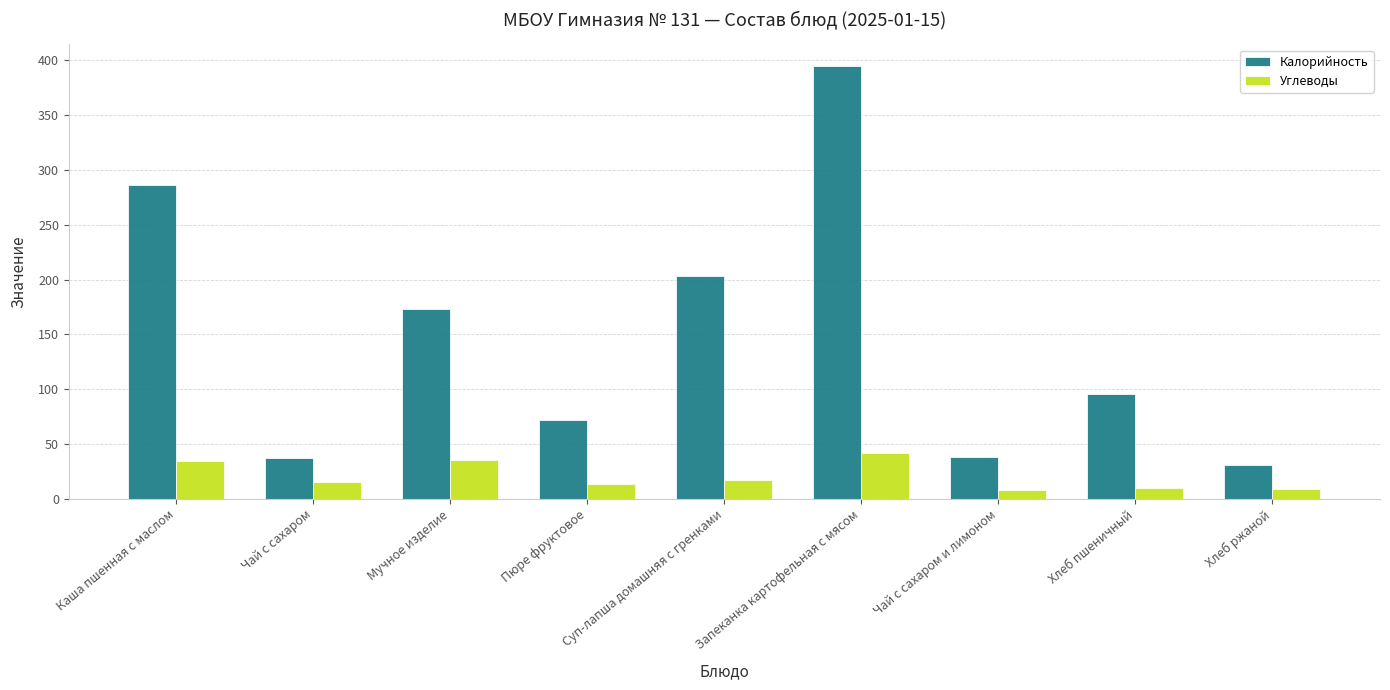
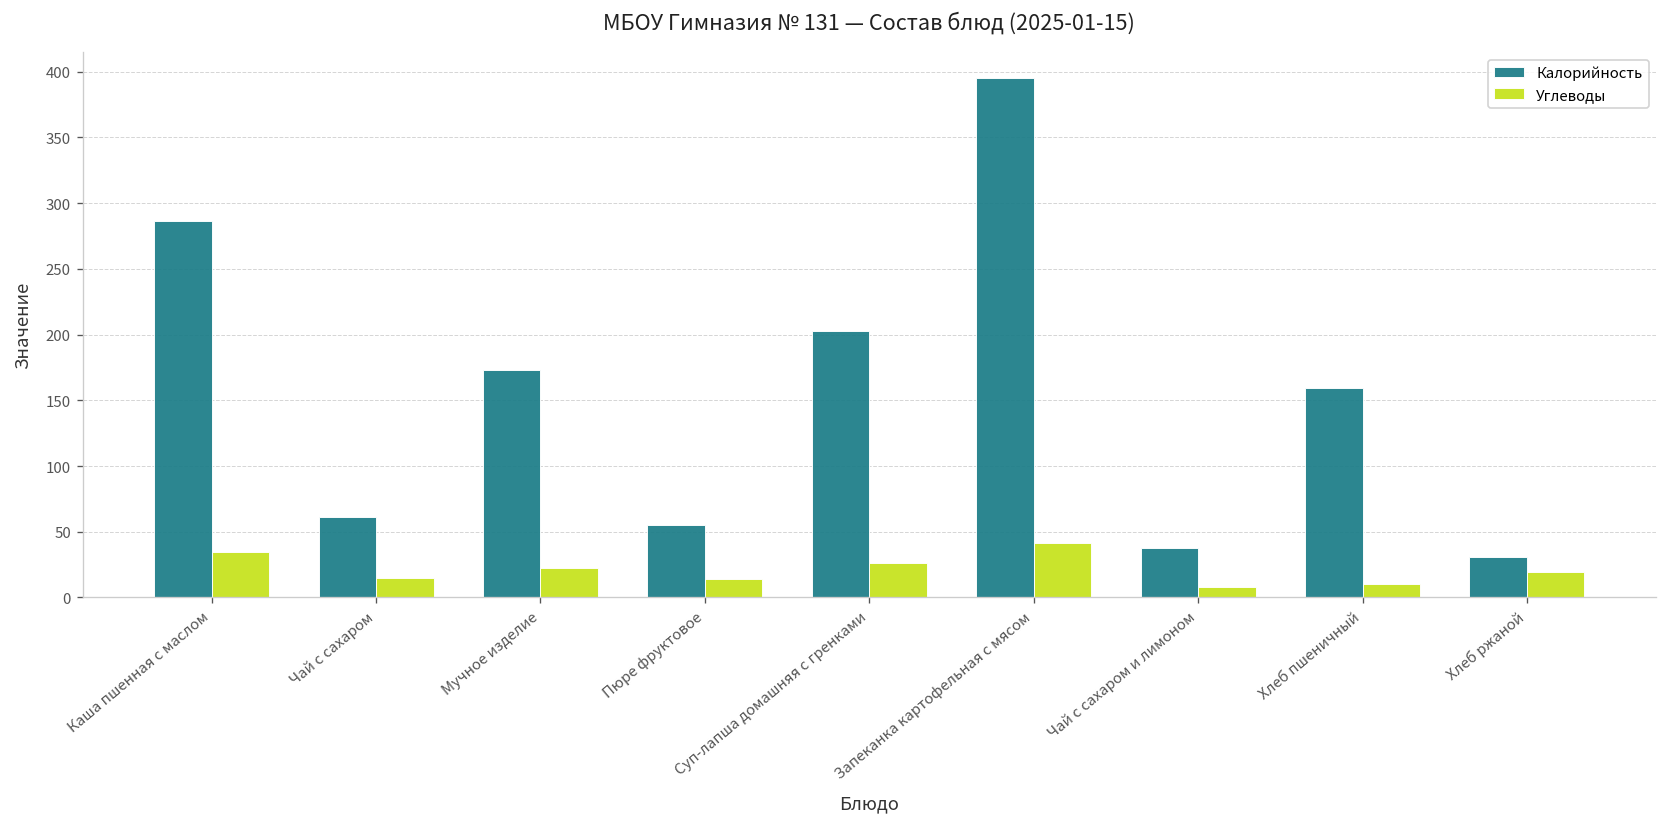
Калорийность, Чай с сахаром: 37 -> 61
Углеводы, Мучное изделие: 35 -> 22
Калорийность, Пюре фруктовое: 72 -> 55
Углеводы, Суп-лапша домашняя с гренками: 17 -> 27
Калорийность, Хлеб пшеничный: 96 -> 159
Углеводы, Хлеб ржаной: 9 -> 19
